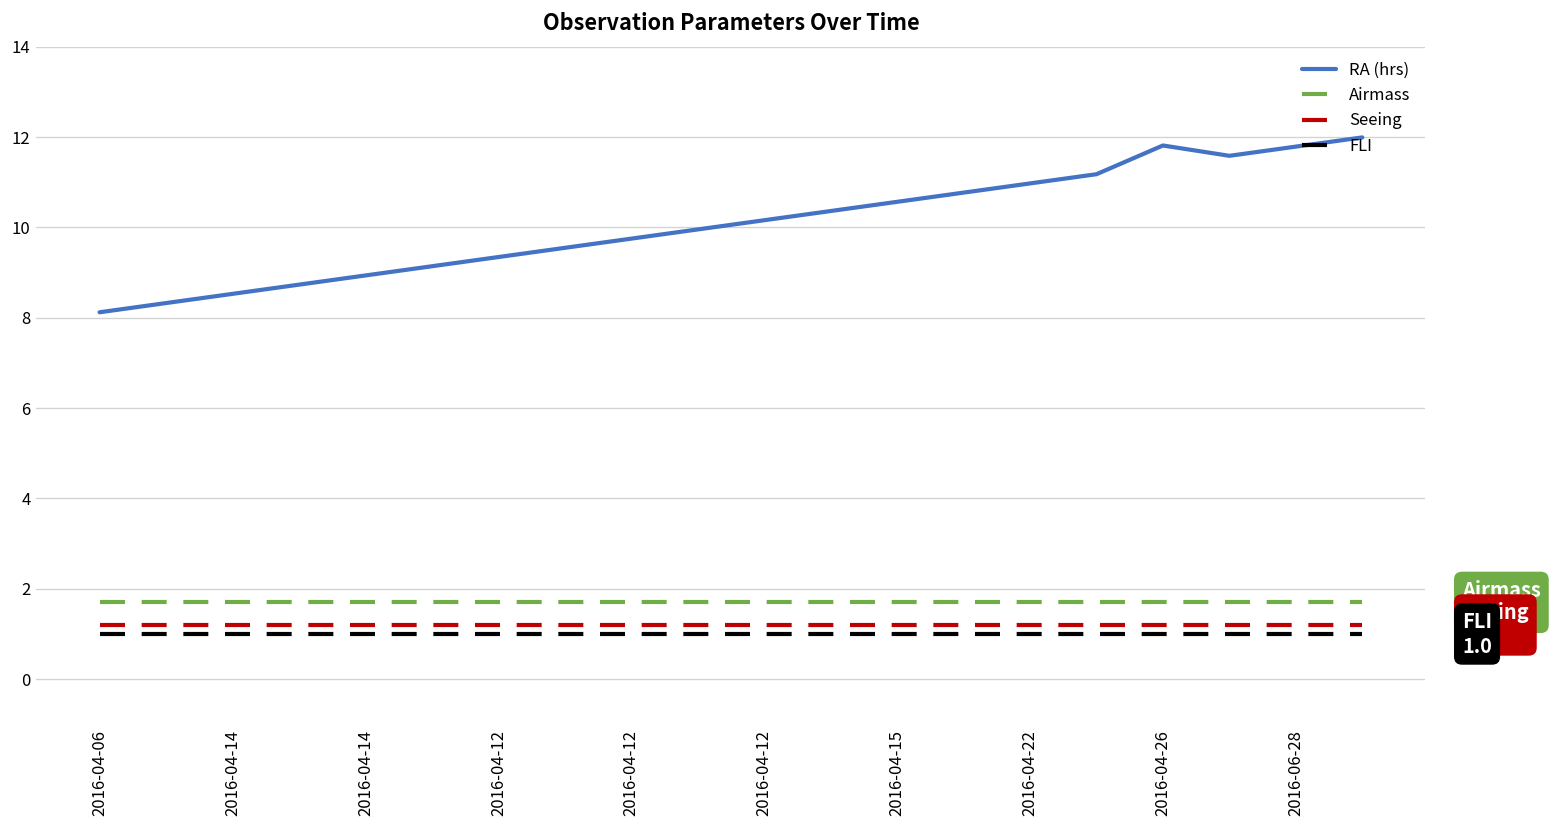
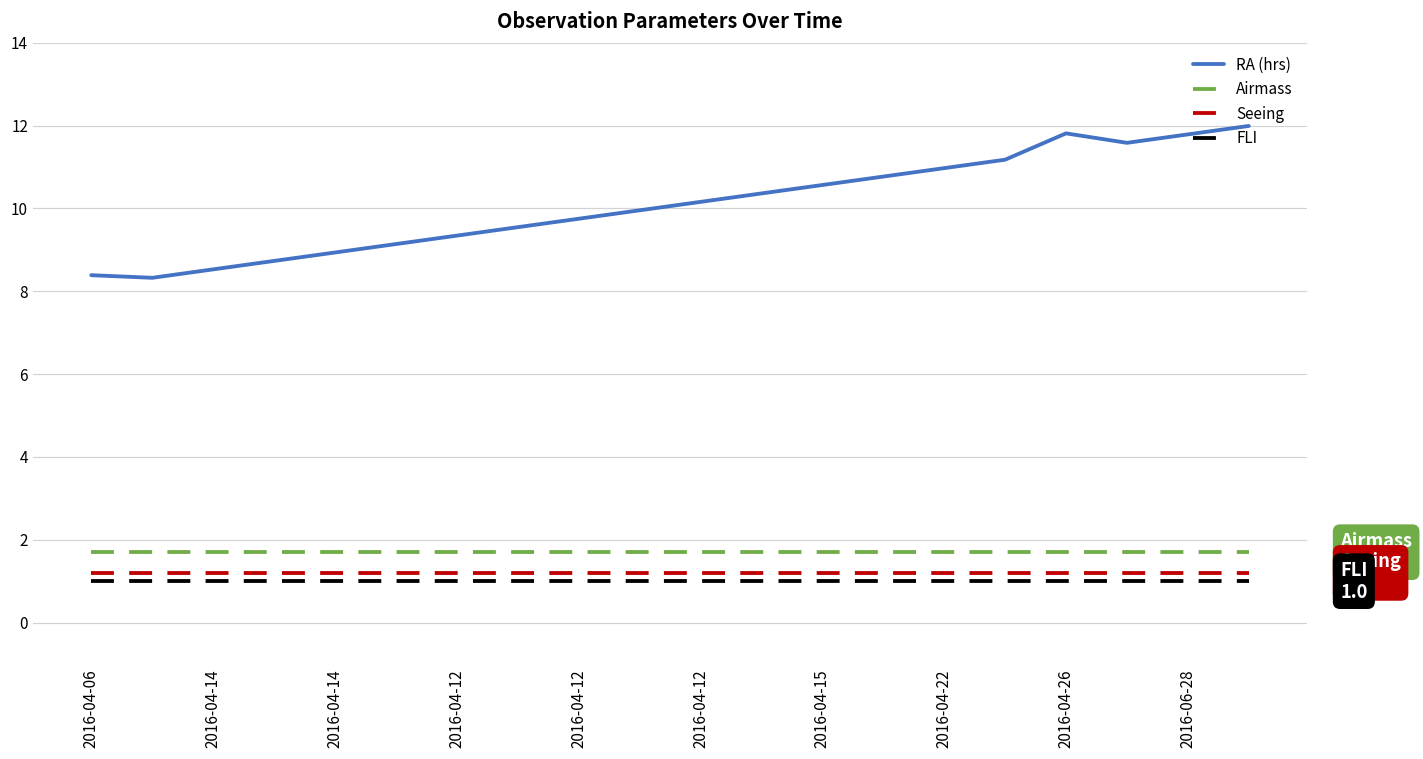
RA (hrs), 2016-04-06: 8.1 -> 8.4
